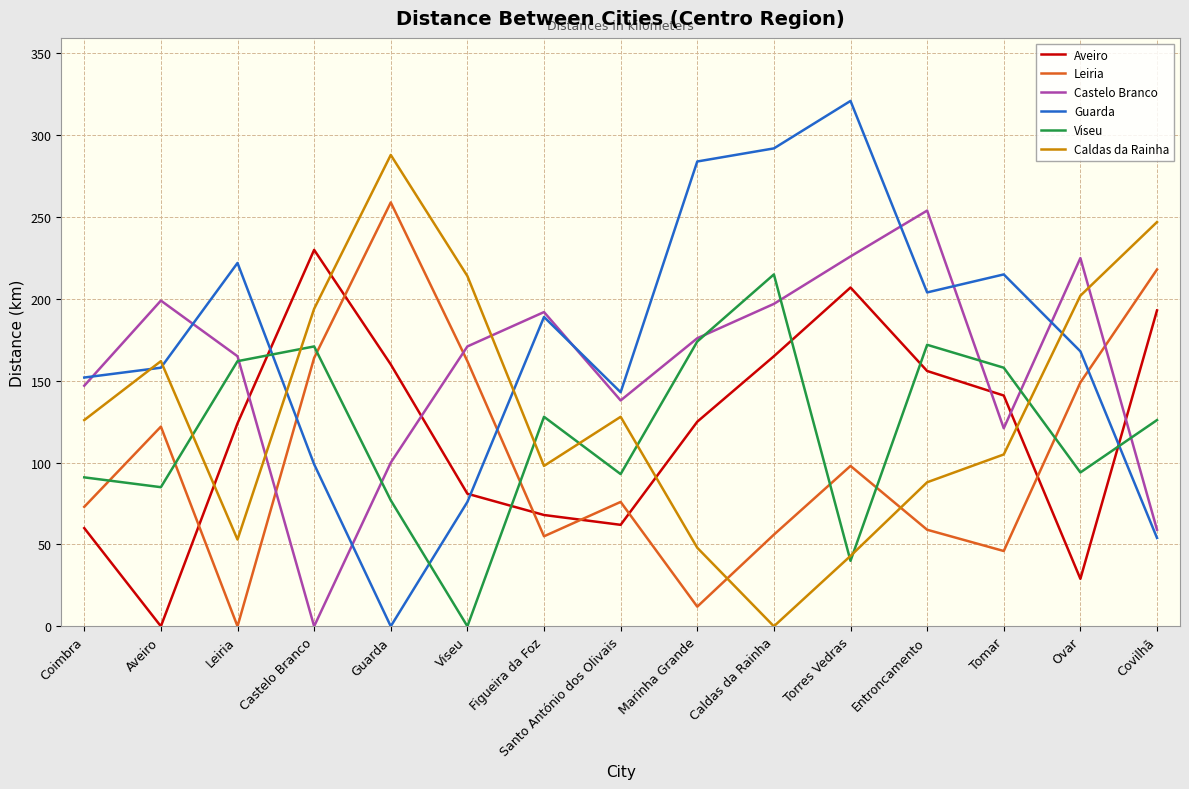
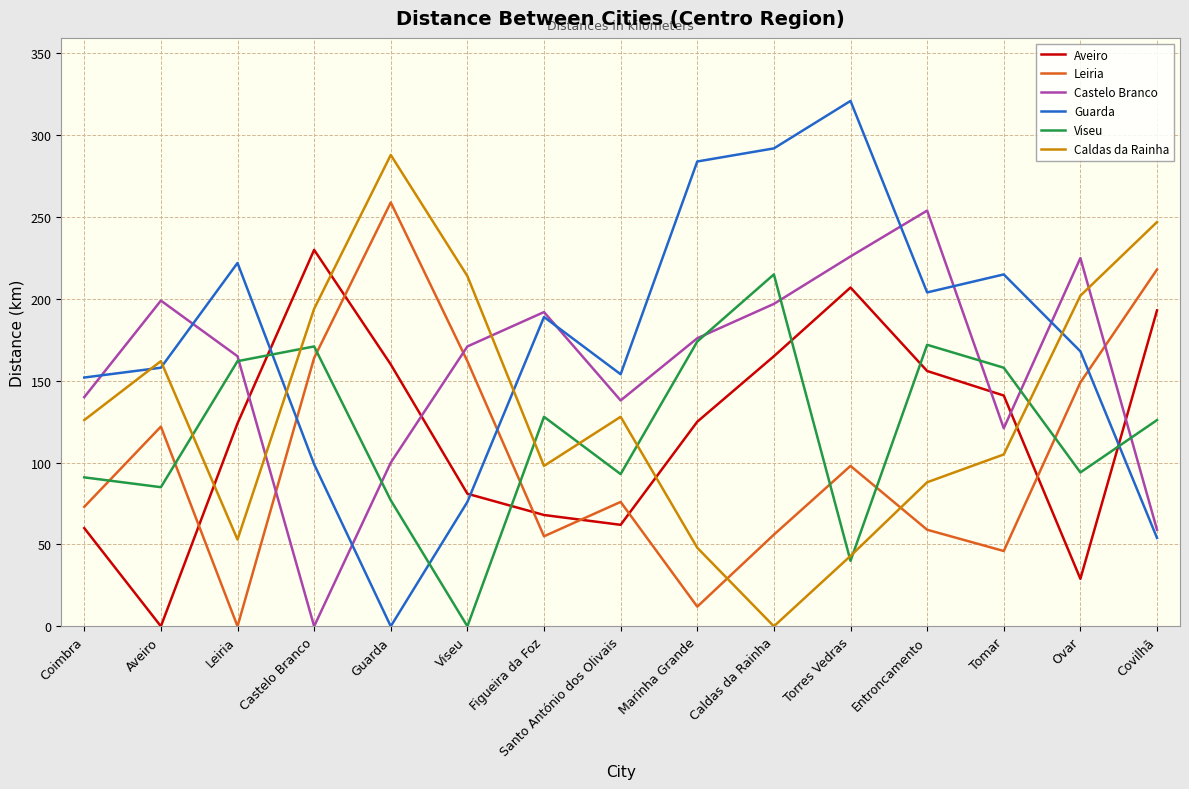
Castelo Branco, Coimbra: 147 -> 140
Guarda, Santo António dos Olivais: 143 -> 154
